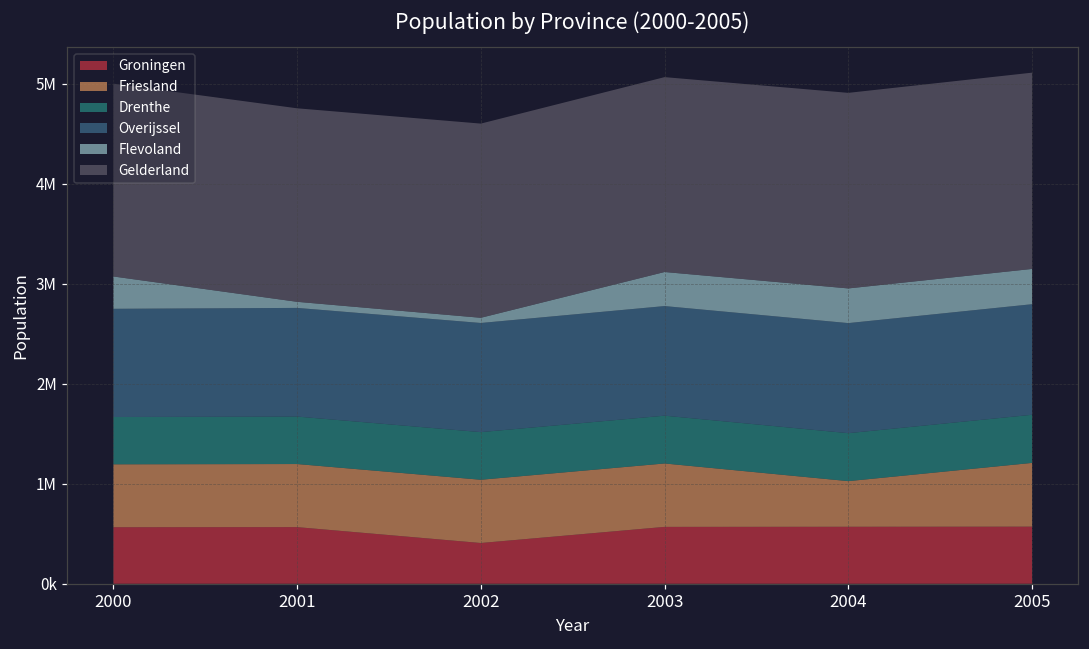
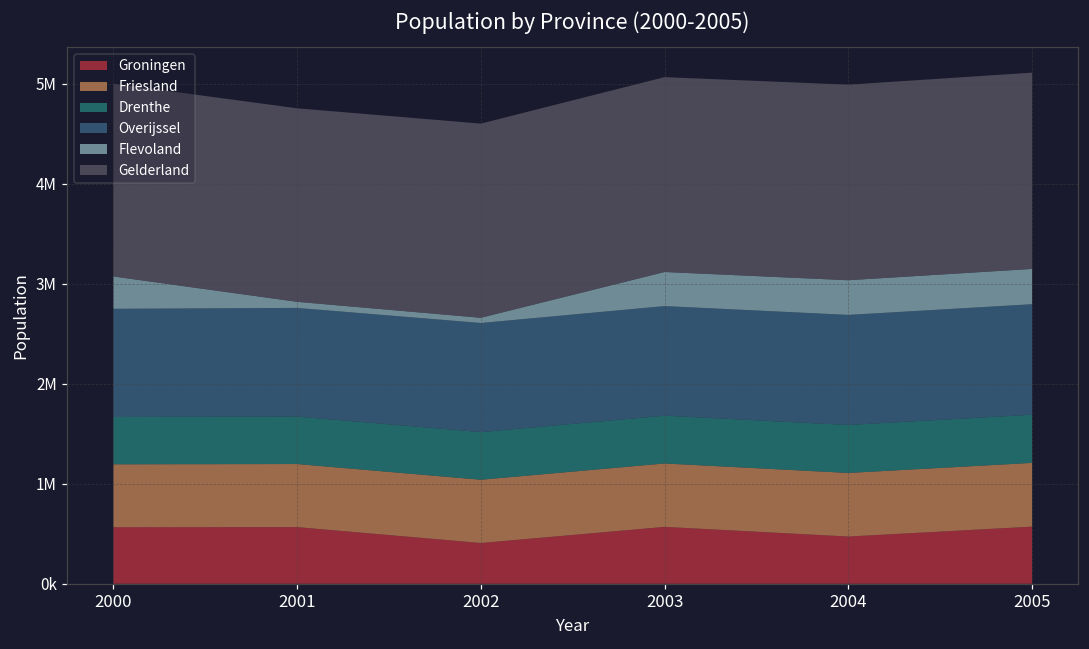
Groningen, 2004: 600000 -> 500000
Friesland, 2004: 500000 -> 600000
